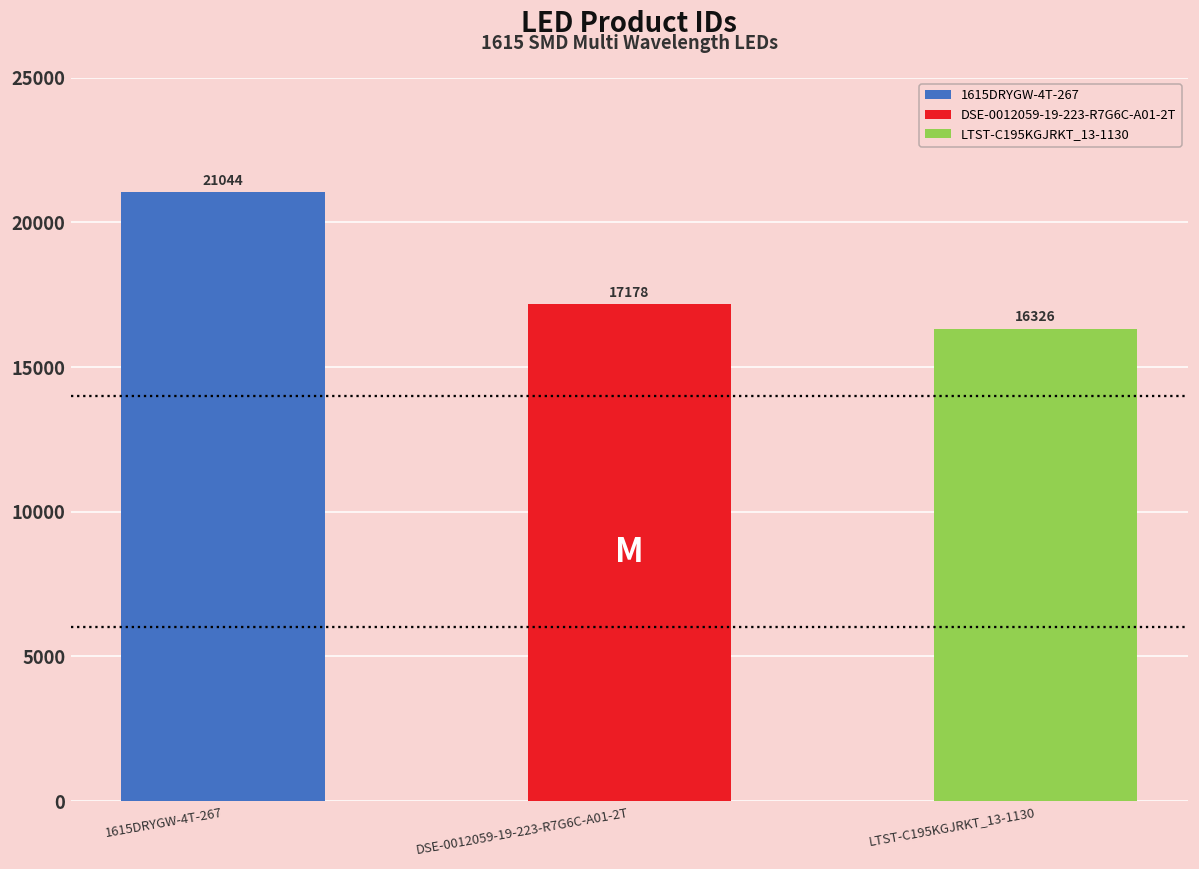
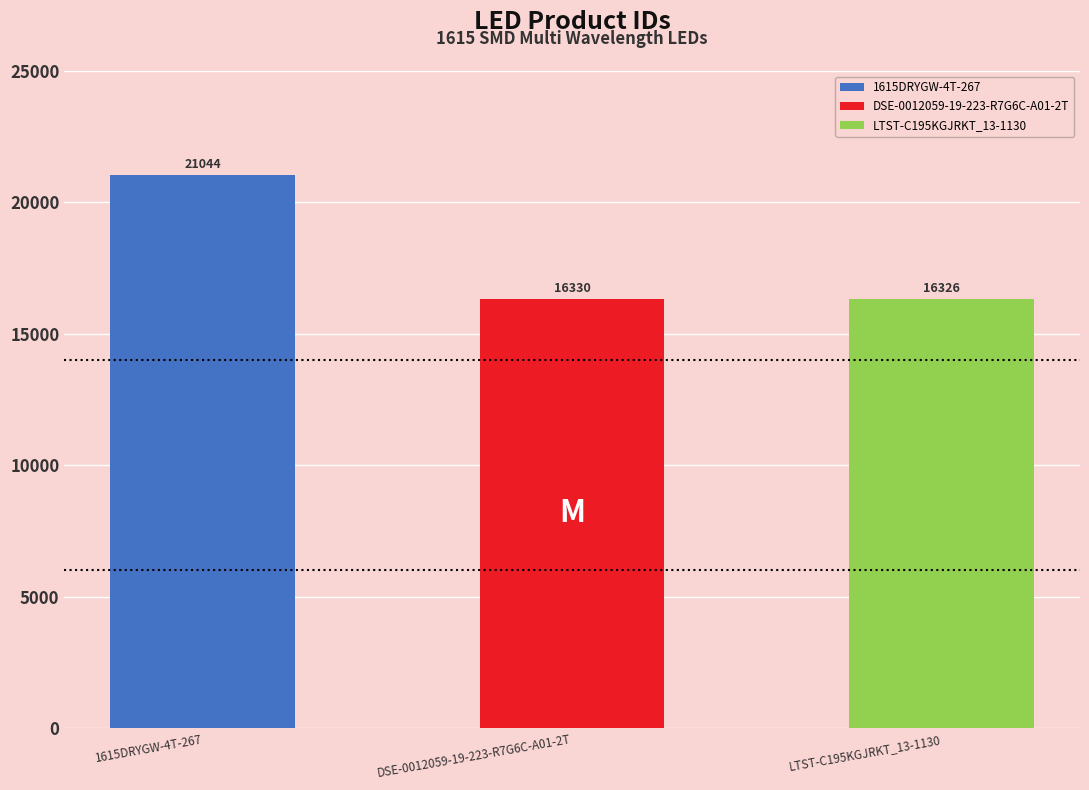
DSE-0012059-19-223-R7G6C-A01-2T, DSE-0012059-19-223-R7G6C-A01-2T: 17178 -> 16330
